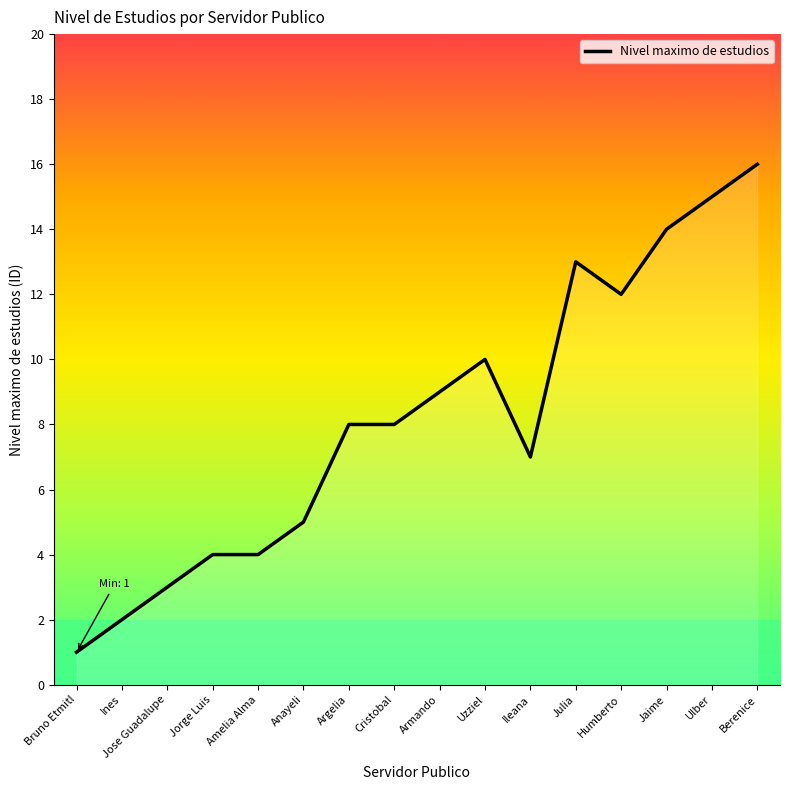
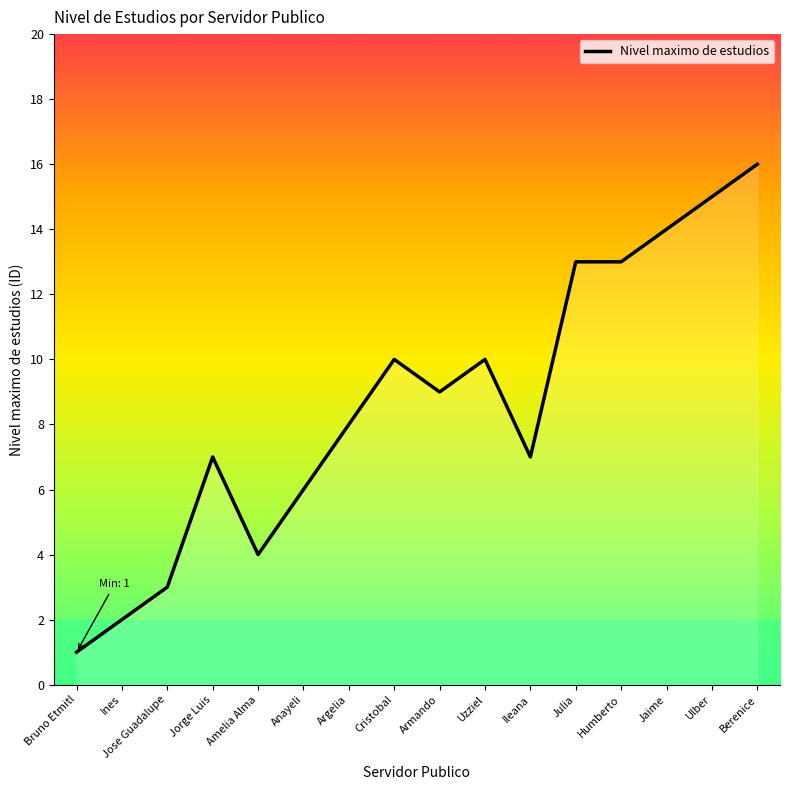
Jorge Luis: 4 -> 7
Anayeli: 5 -> 6
Cristobal: 8 -> 10
Humberto: 12 -> 13
